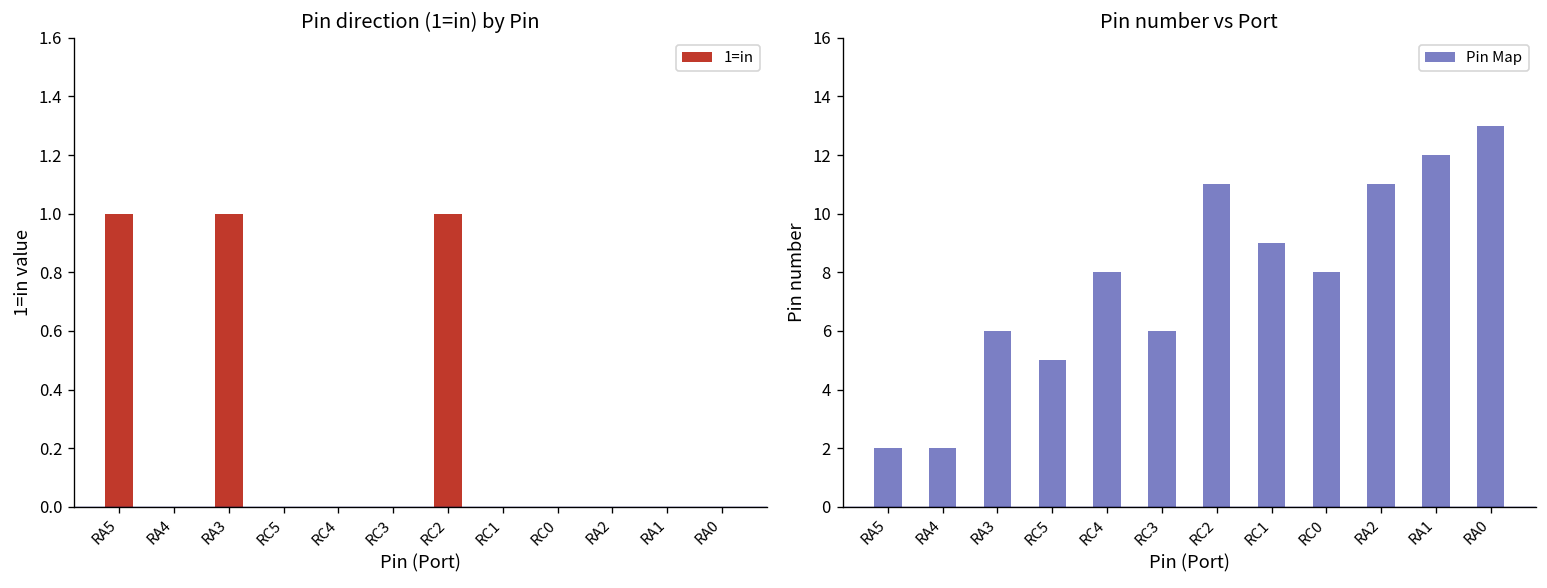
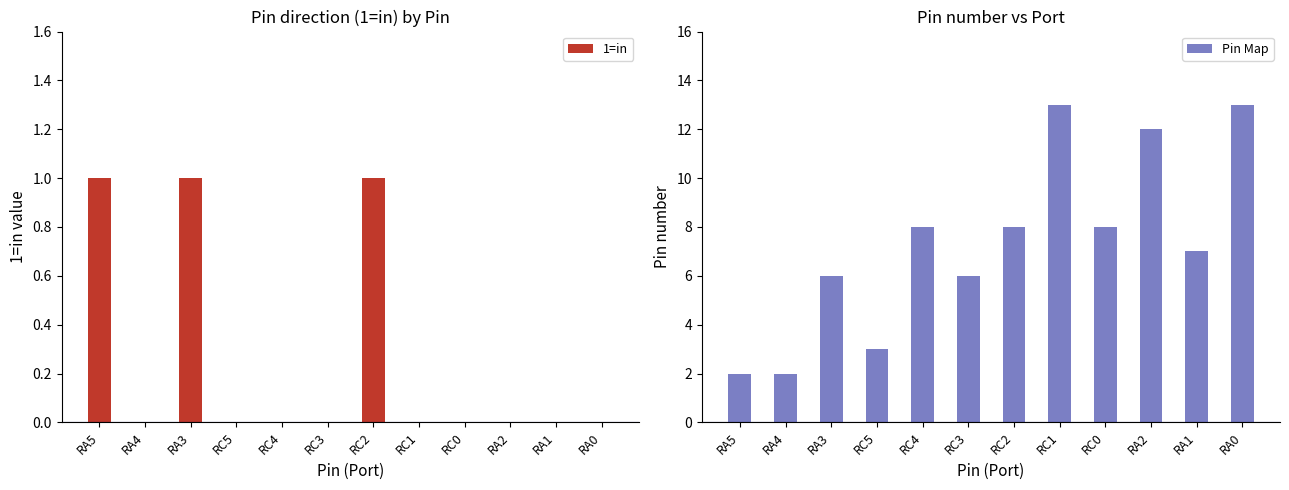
Pin number vs Port, RC5: 5 -> 3
Pin number vs Port, RC2: 11 -> 8
Pin number vs Port, RC1: 9 -> 13
Pin number vs Port, RA2: 11 -> 12
Pin number vs Port, RA1: 12 -> 7
